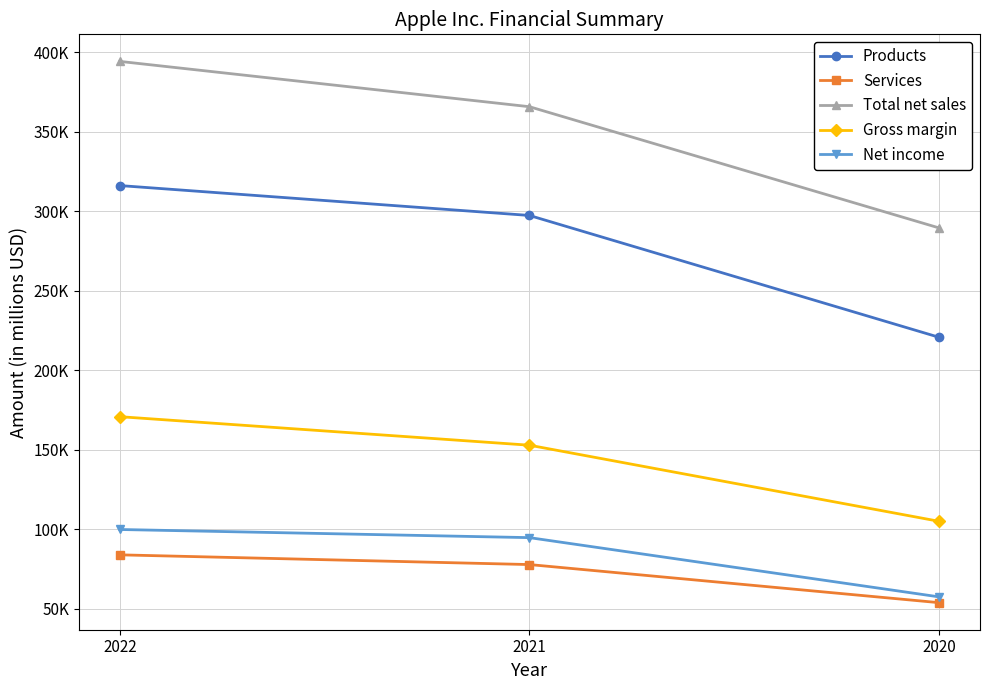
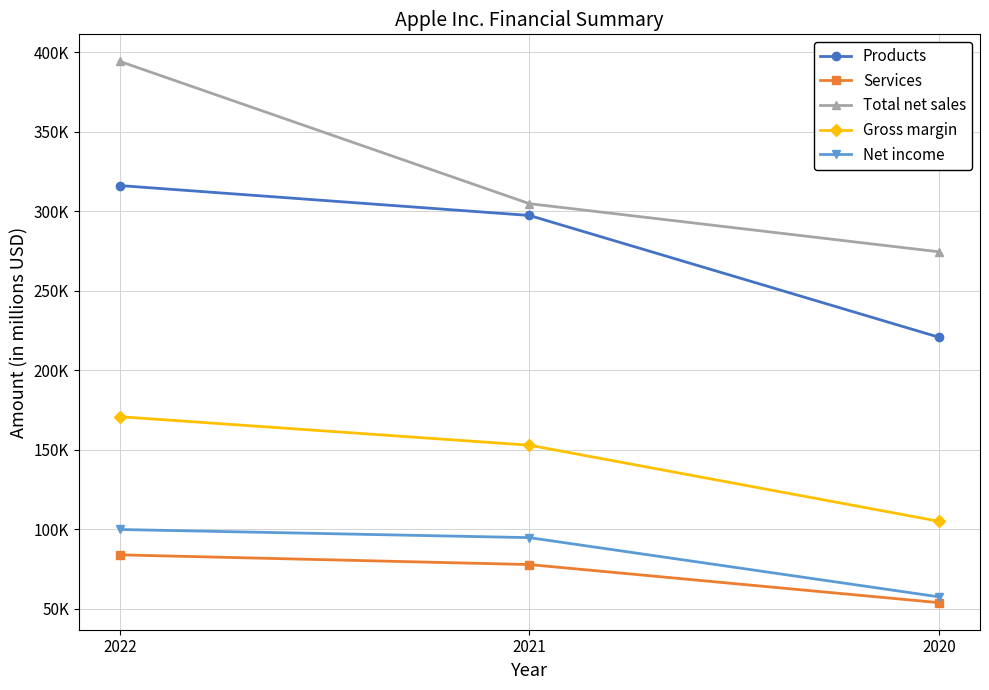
Total net sales, 2021: 366000 -> 305000
Total net sales, 2020: 290000 -> 275000
